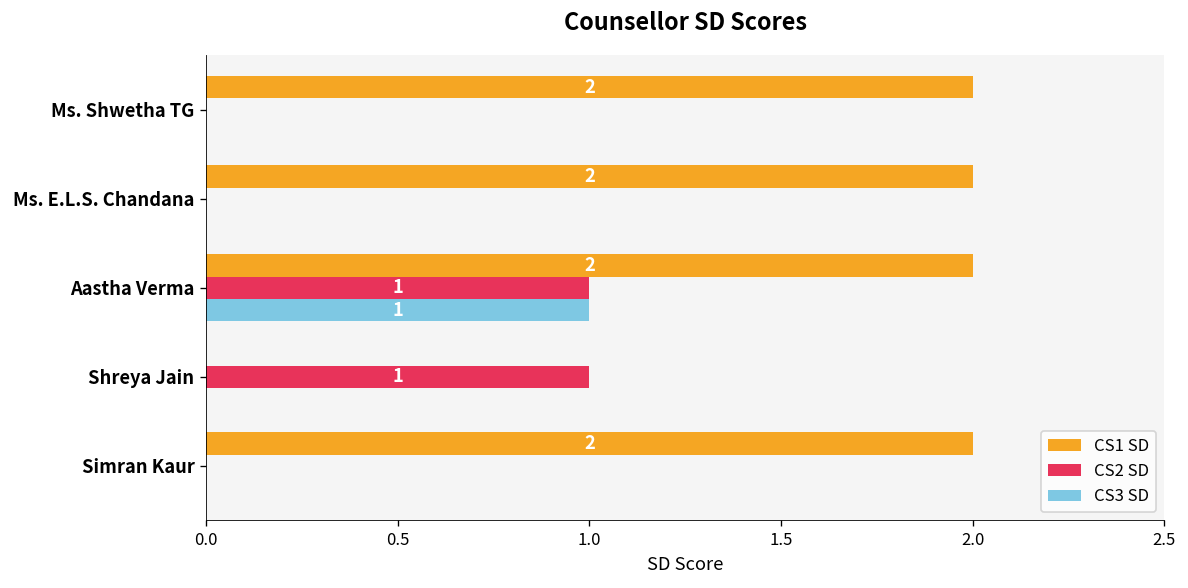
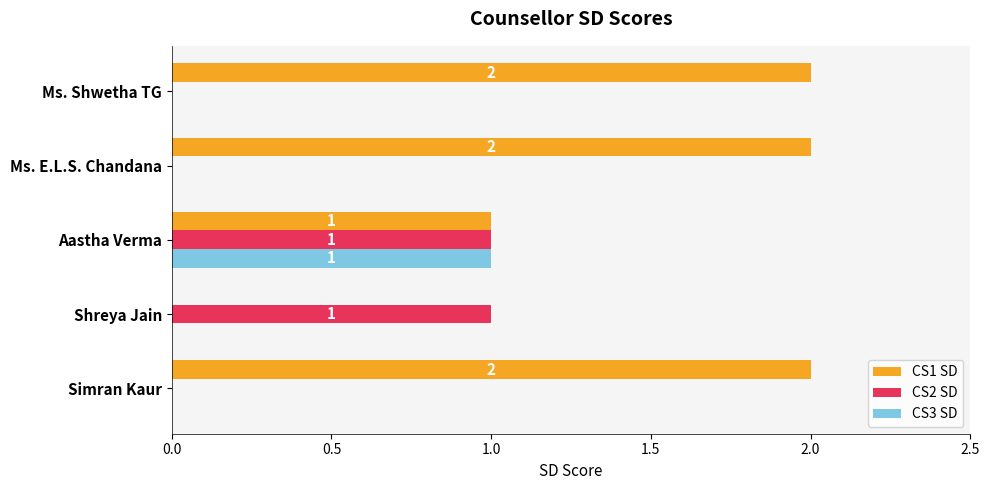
CS1 SD, Aastha Verma: 2 -> 1
